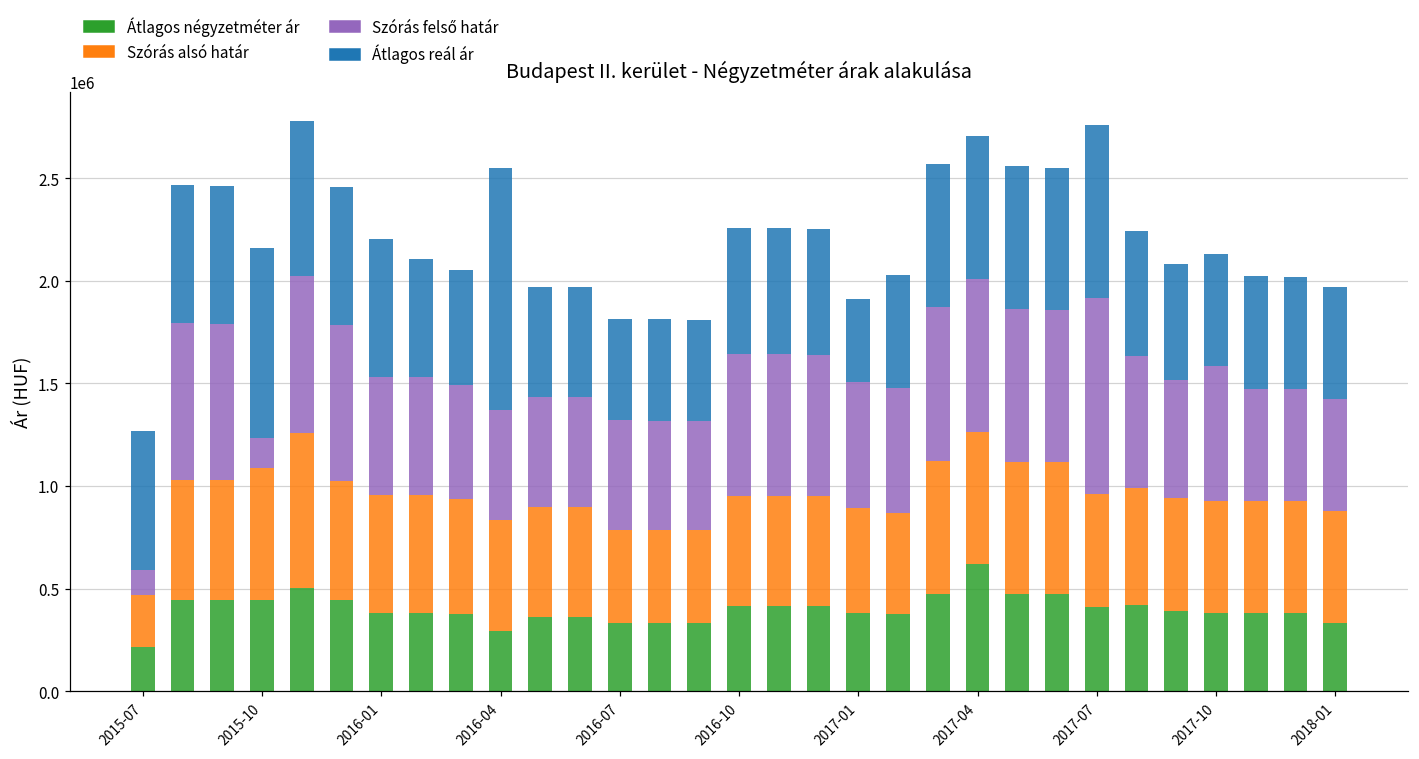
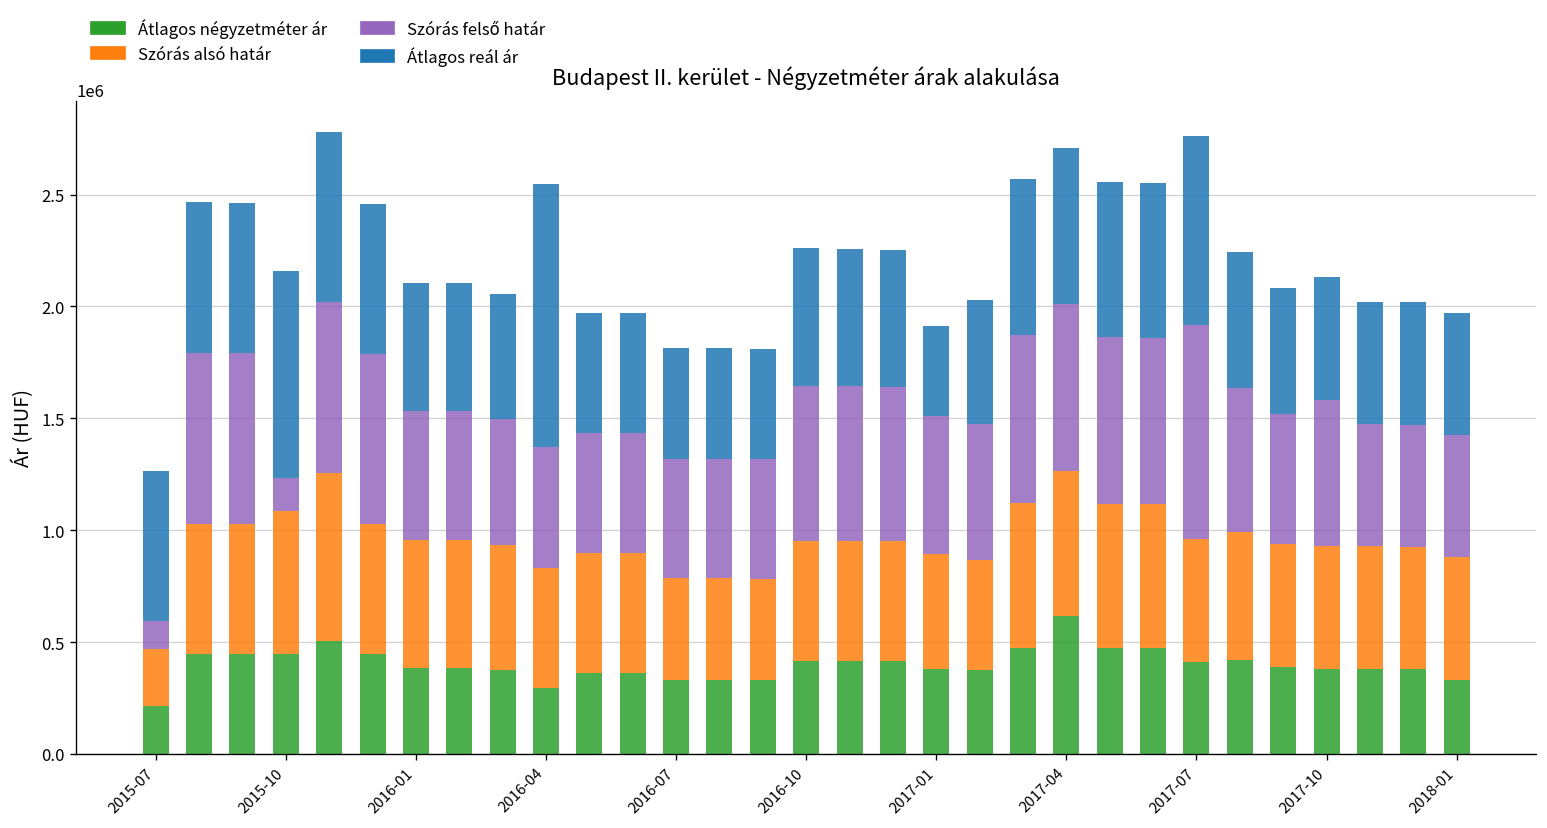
Átlagos reál ár, 2016-01: 670000 -> 570000
